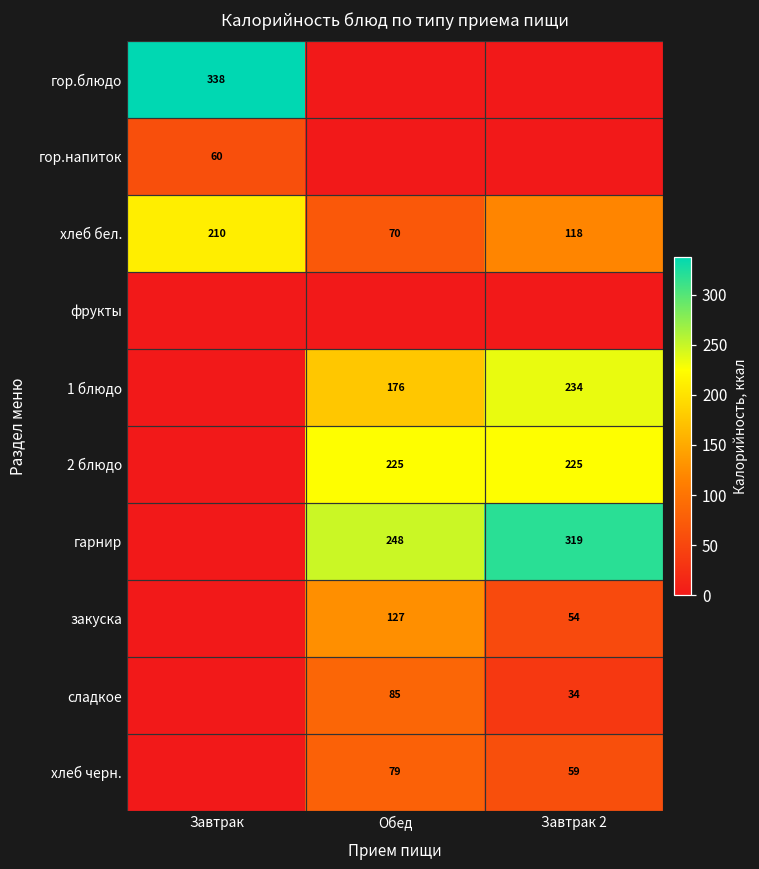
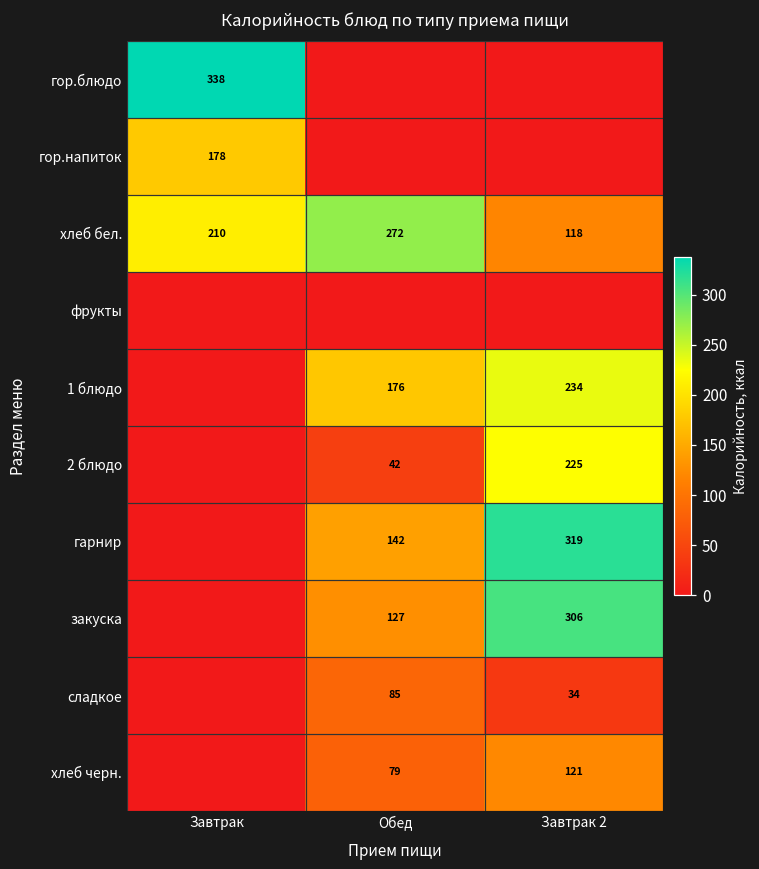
гор.напиток, Завтрак: 60 -> 178
хлеб бел., Обед: 70 -> 272
2 блюдо, Обед: 225 -> 42
гарнир, Обед: 248 -> 142
закуска, Завтрак 2: 54 -> 306
хлеб черн., Завтрак 2: 59 -> 121
